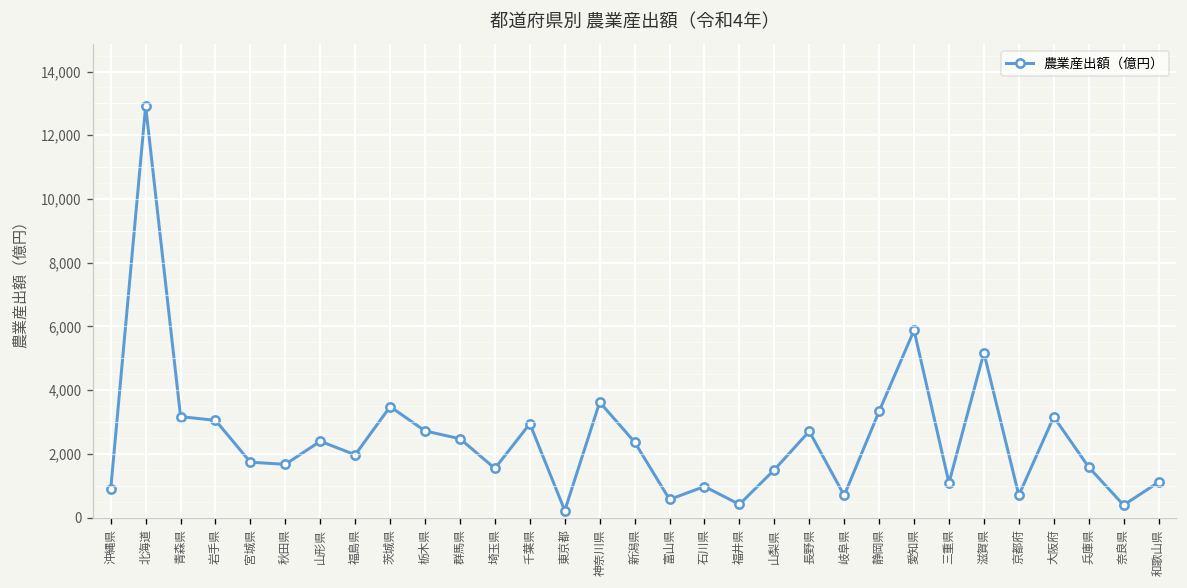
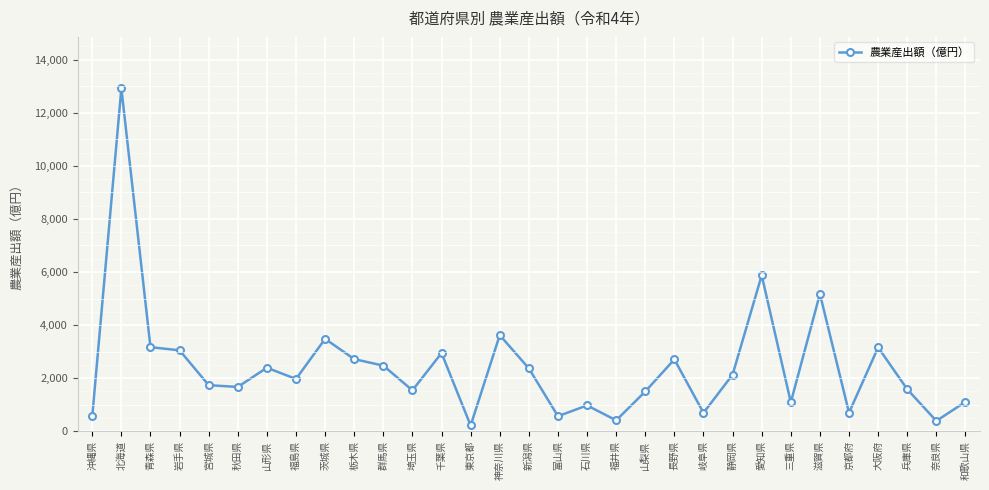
沖縄県: 900 -> 600
静岡県: 3,300 -> 2,100
